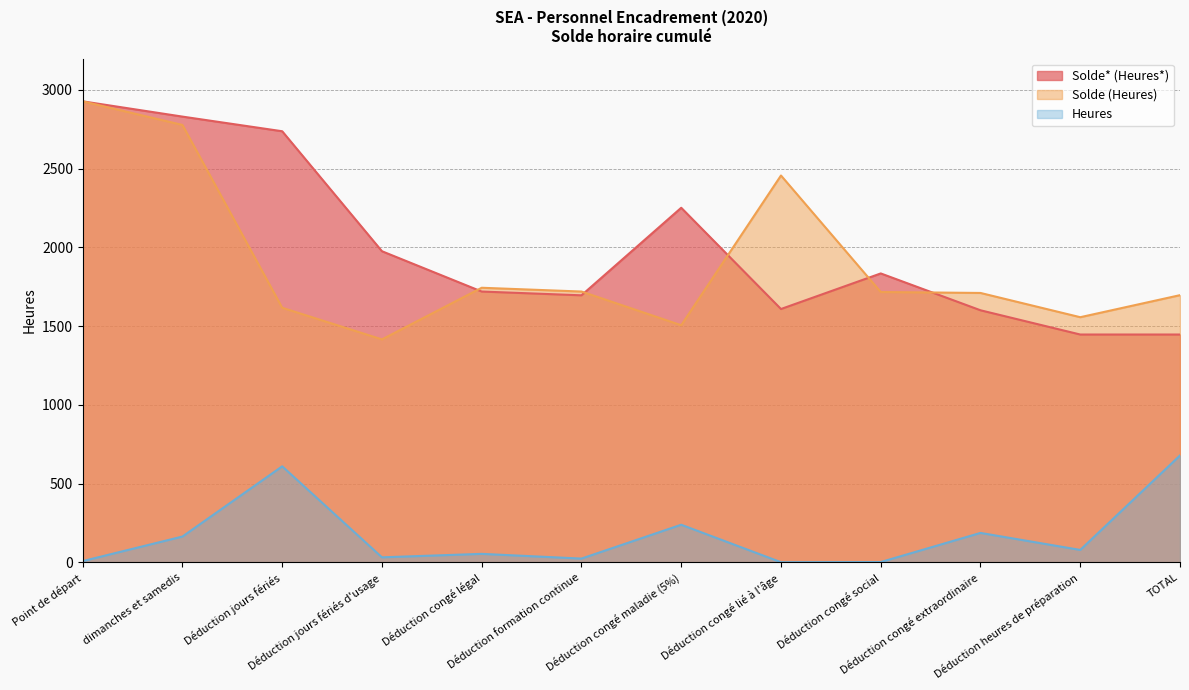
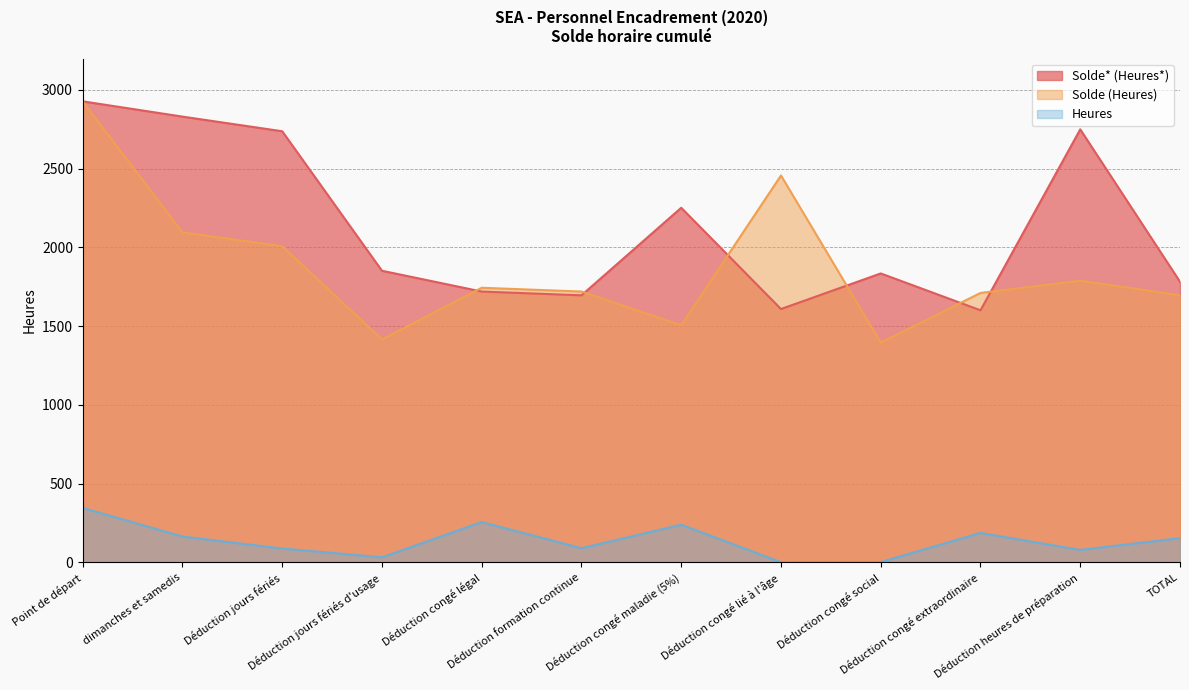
Heures, Point de départ: 10 -> 350
Solde (Heures), dimanches et samedis: 2780 -> 2100
Solde (Heures), Déduction jours fériés: 1620 -> 2010
Heures, Déduction jours fériés: 610 -> 90
Solde* (Heures*), Déduction jours fériés d'usage: 1980 -> 1850
Heures, Déduction congé légal: 50 -> 260
Heures, Déduction formation continue: 20 -> 90
Solde (Heures), Déduction congé social: 1720 -> 1400
Solde* (Heures*), Déduction heures de préparation: 1450 -> 2750
Solde (Heures), Déduction heures de préparation: 1560 -> 1790
Solde* (Heures*), TOTAL: 1450 -> 1780
Heures, TOTAL: 680 -> 150
